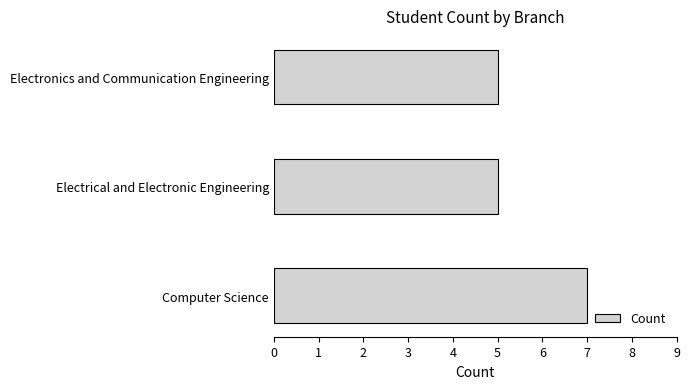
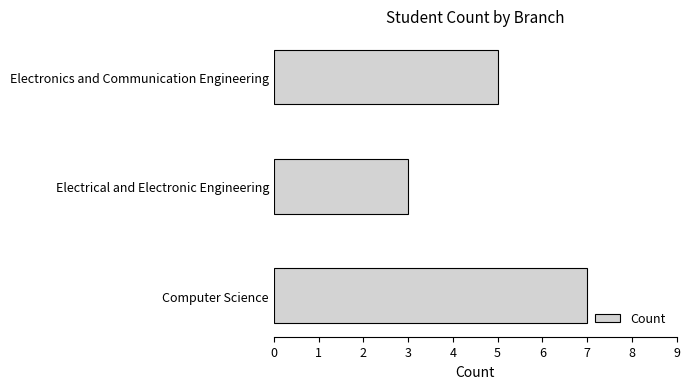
Electrical and Electronic Engineering: 5 -> 3
